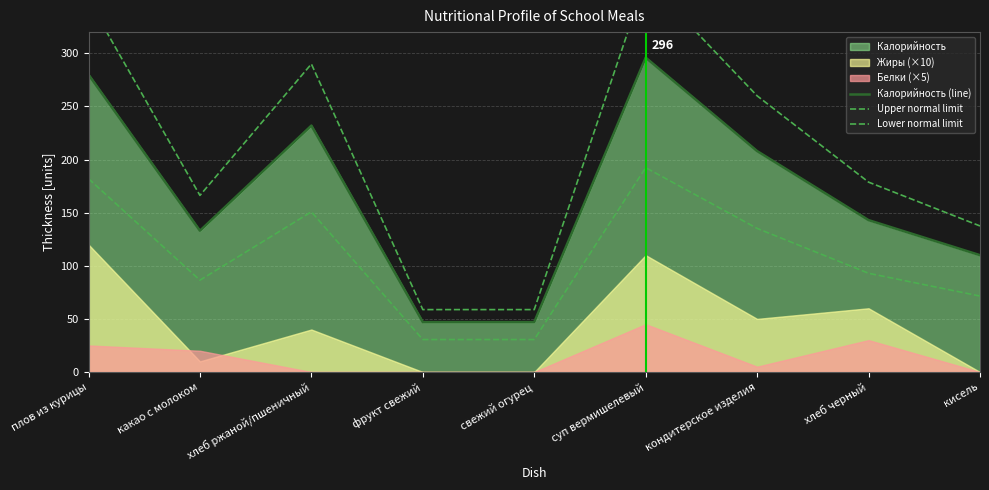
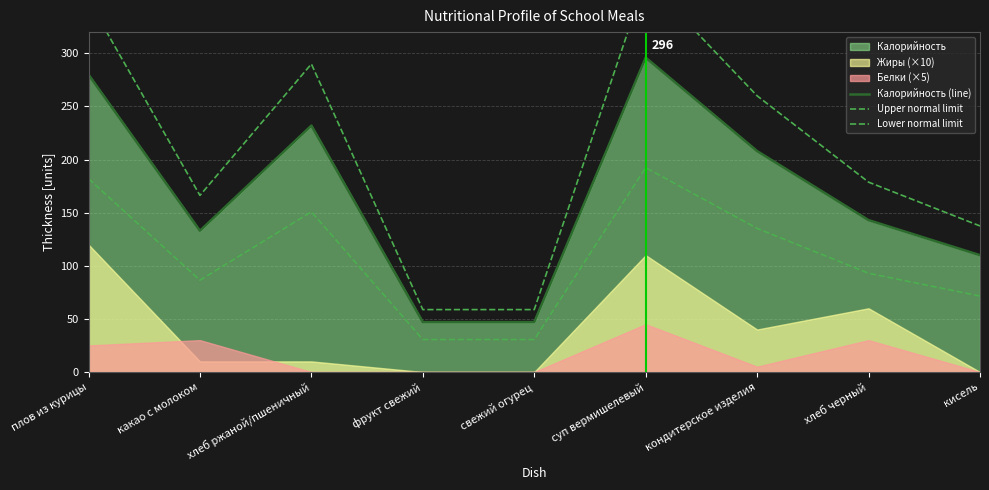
Белки (×5), какао с молоком: 20 -> 30
Жиры (×10), хлеб ржаной/пшеничный: 40 -> 10
Жиры (×10), кондитерское изделия: 50 -> 40
